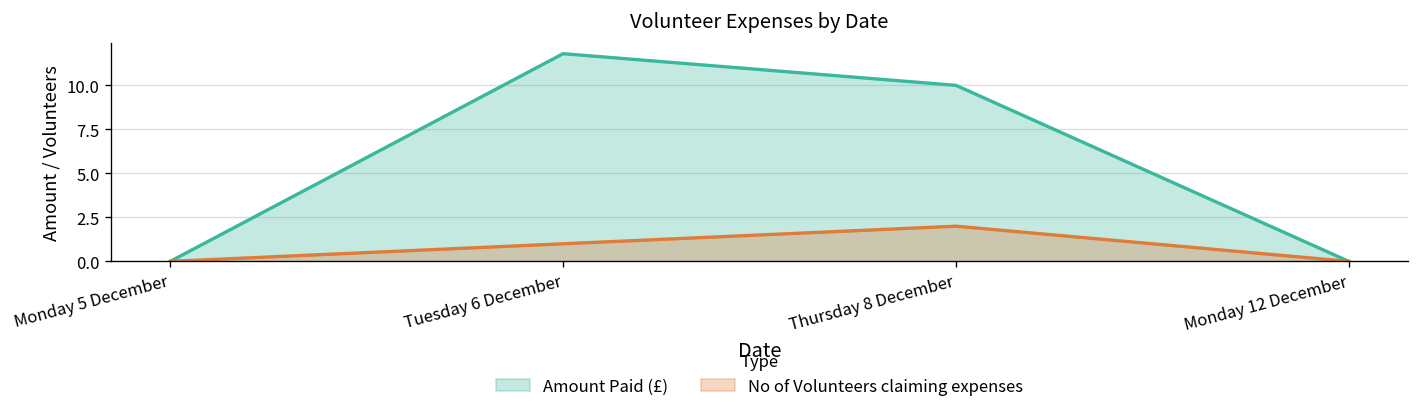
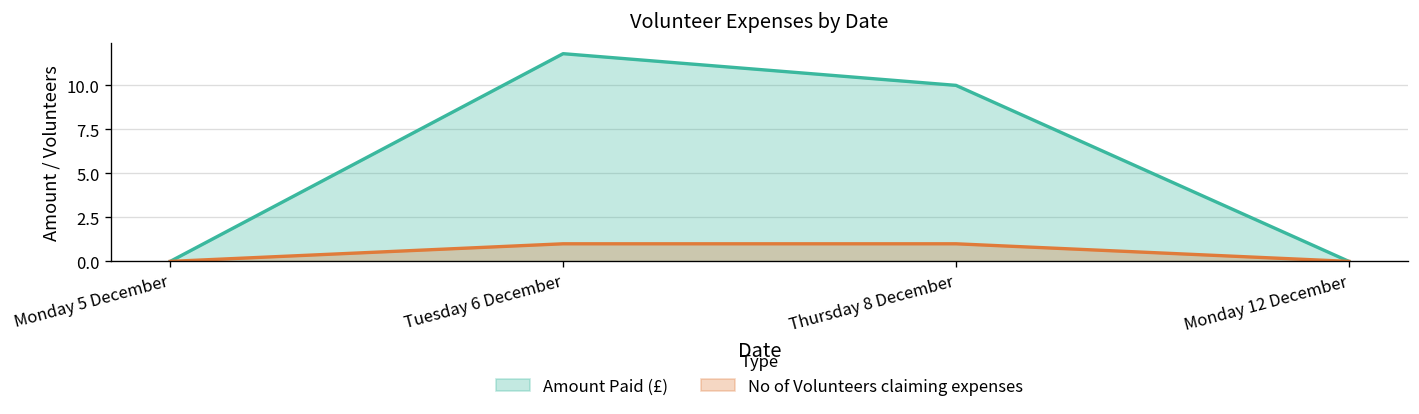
No of Volunteers claiming expenses, Thursday 8 December: 2 -> 1
